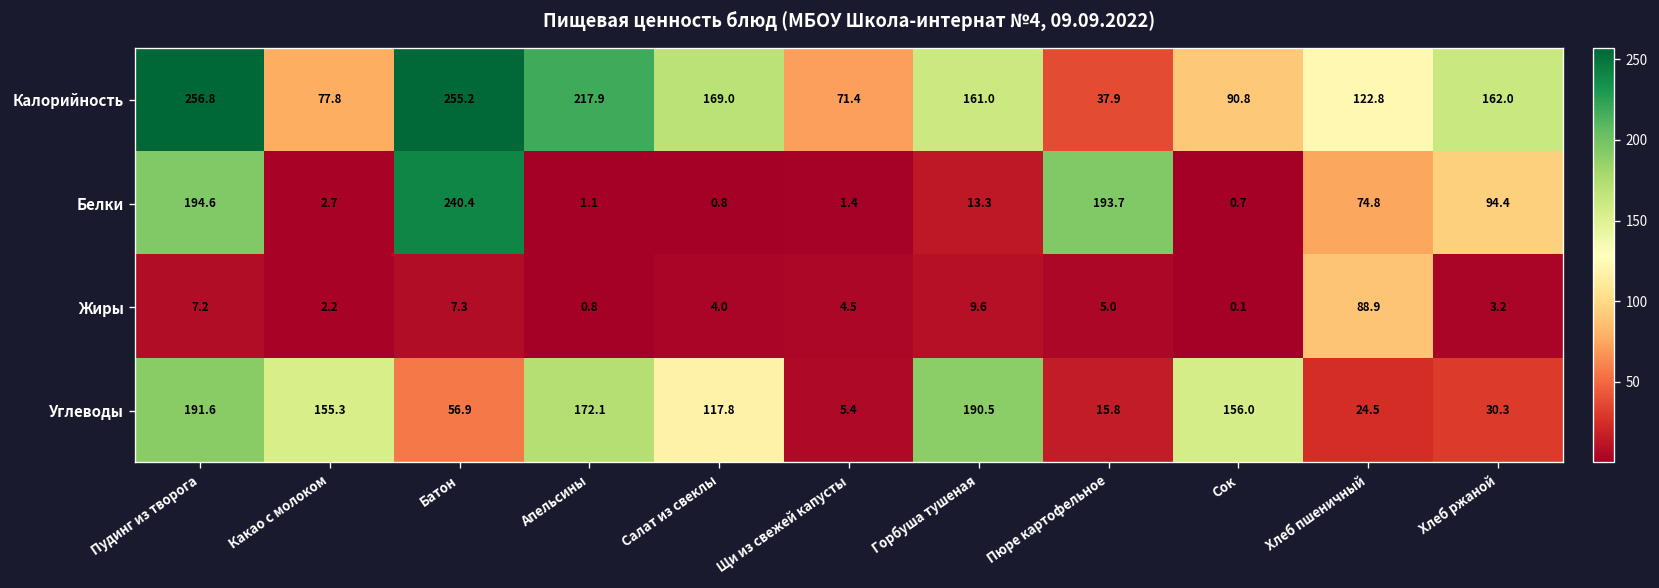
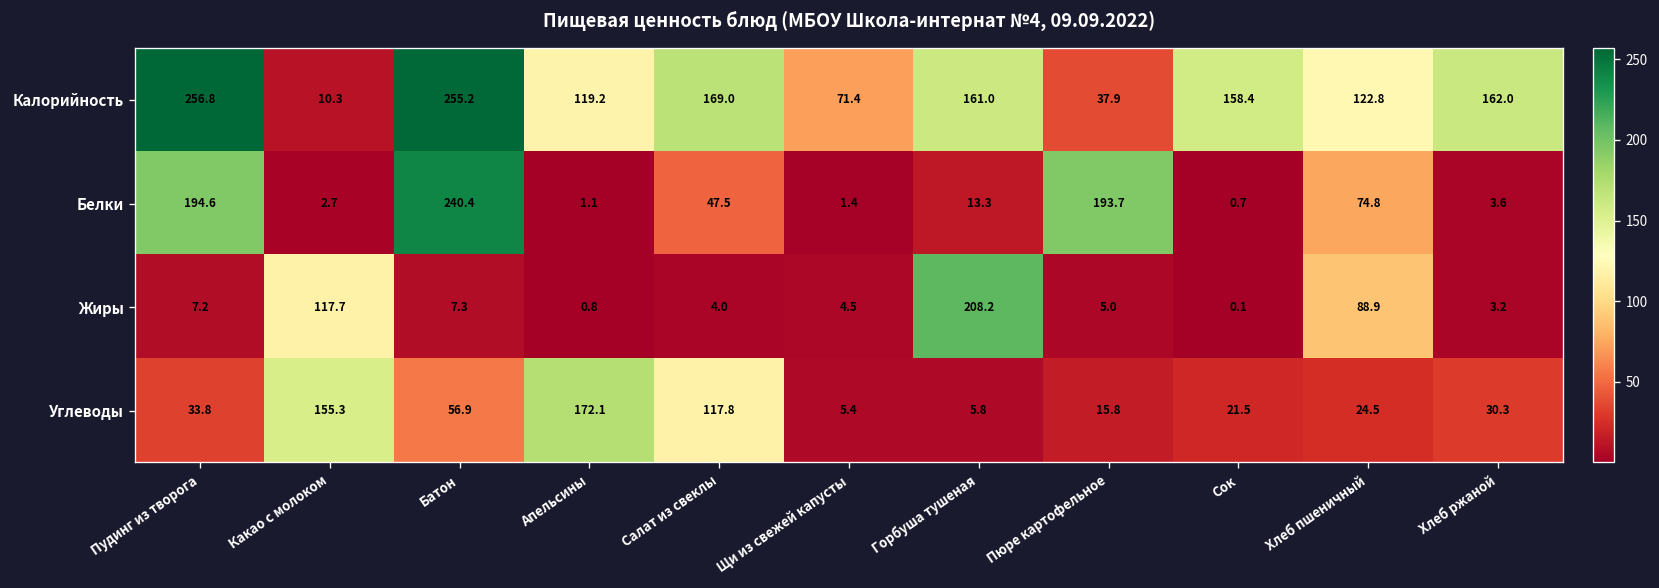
Калорийность, Какао с молоком: 77.8 -> 10.3
Калорийность, Апельсины: 217.9 -> 119.2
Калорийность, Сок: 90.8 -> 158.4
Белки, Салат из свеклы: 0.8 -> 47.5
Белки, Хлеб ржаной: 94.4 -> 3.6
Жиры, Какао с молоком: 2.2 -> 117.7
Жиры, Горбуша тушеная: 9.6 -> 208.2
Углеводы, Пудинг из творога: 191.6 -> 33.8
Углеводы, Горбуша тушеная: 190.5 -> 5.8
Углеводы, Сок: 156.0 -> 21.5
